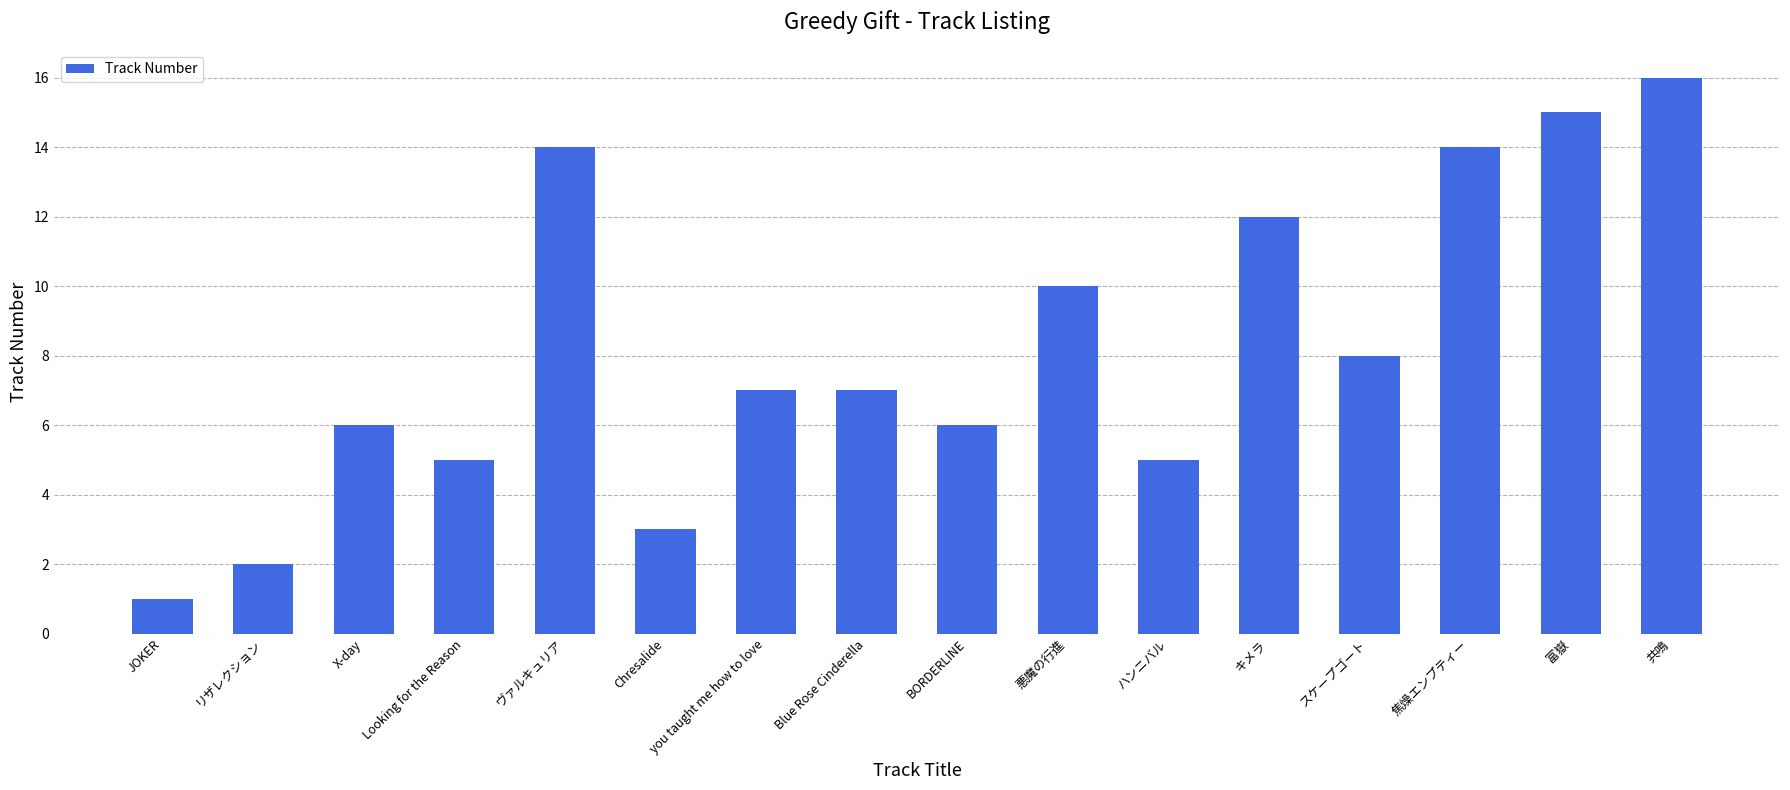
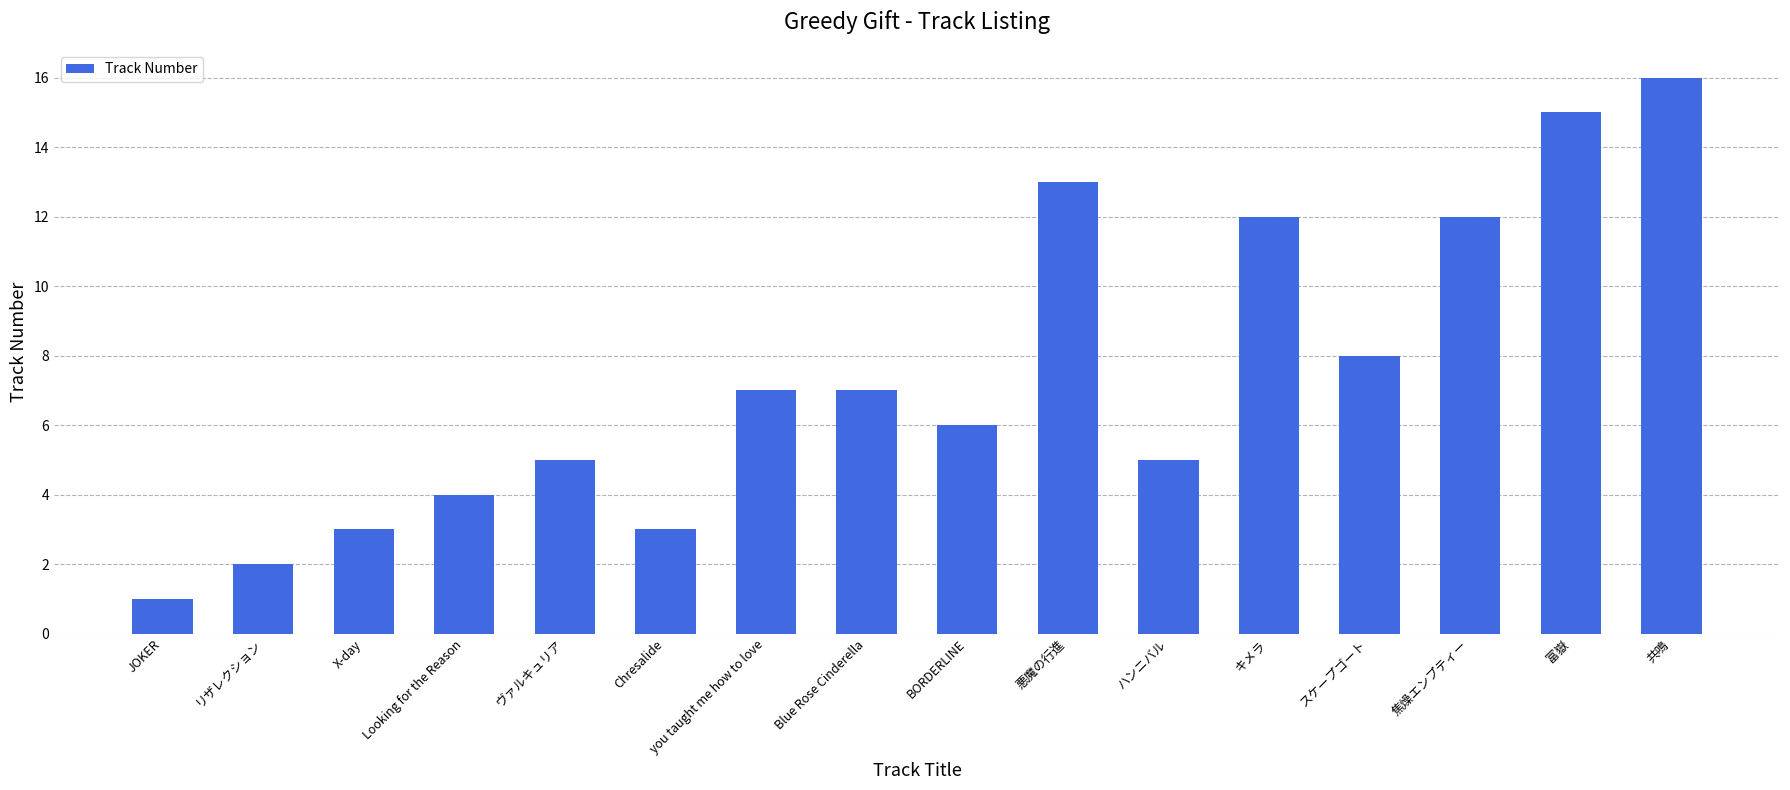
X-day: 6 -> 3
Looking for the Reason: 5 -> 4
ヴァルキュリア: 14 -> 5
悪魔の行進: 10 -> 13
焦燥エンプティー: 14 -> 12
